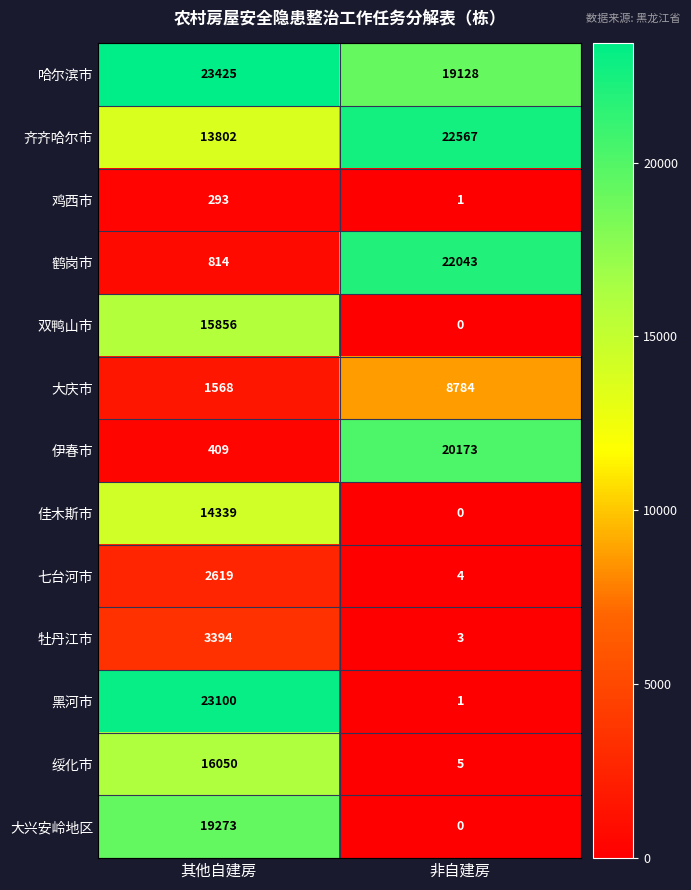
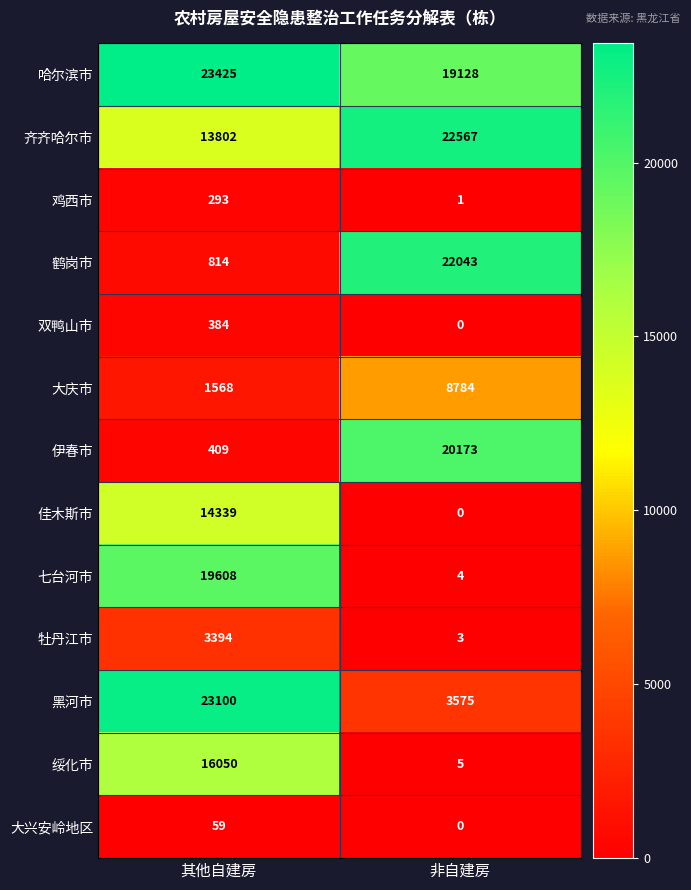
双鸭山市, 其他自建房: 15856 -> 384
七台河市, 其他自建房: 2619 -> 19608
黑河市, 非自建房: 1 -> 3575
大兴安岭地区, 其他自建房: 19273 -> 59
